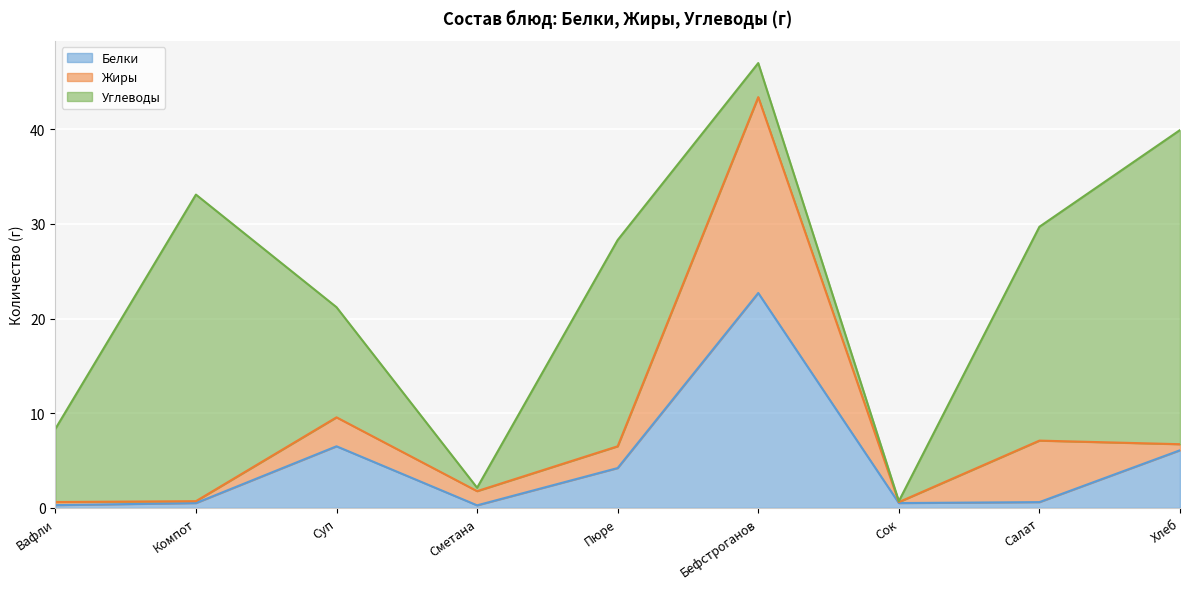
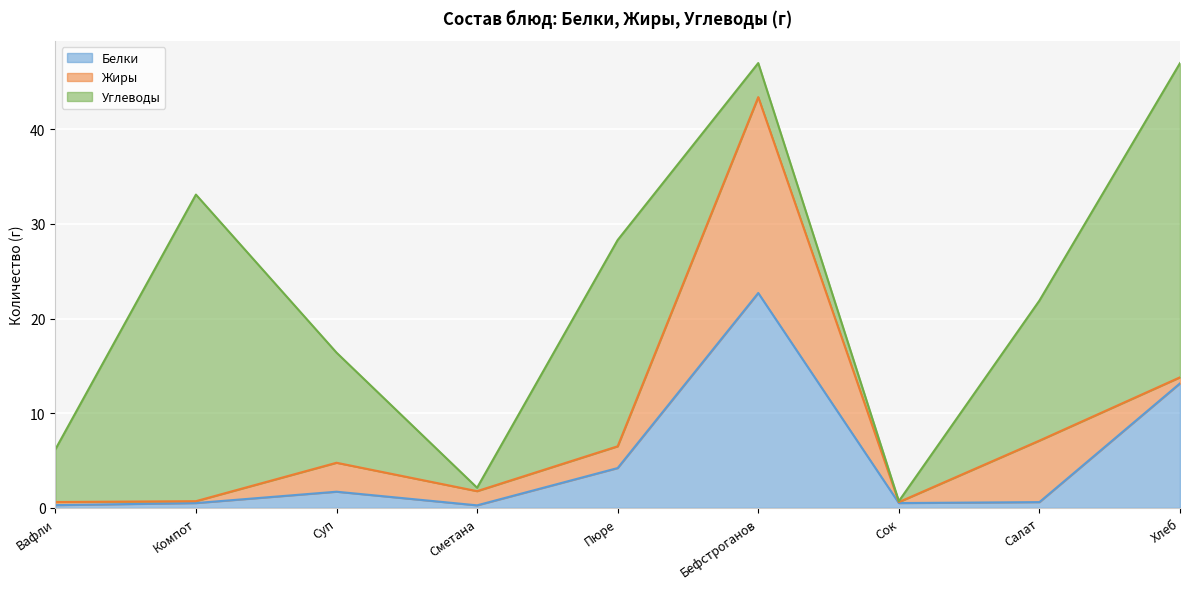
Углеводы, Вафли: 8 -> 6
Белки, Суп: 7 -> 2
Углеводы, Салат: 23 -> 15
Белки, Хлеб: 6 -> 13
